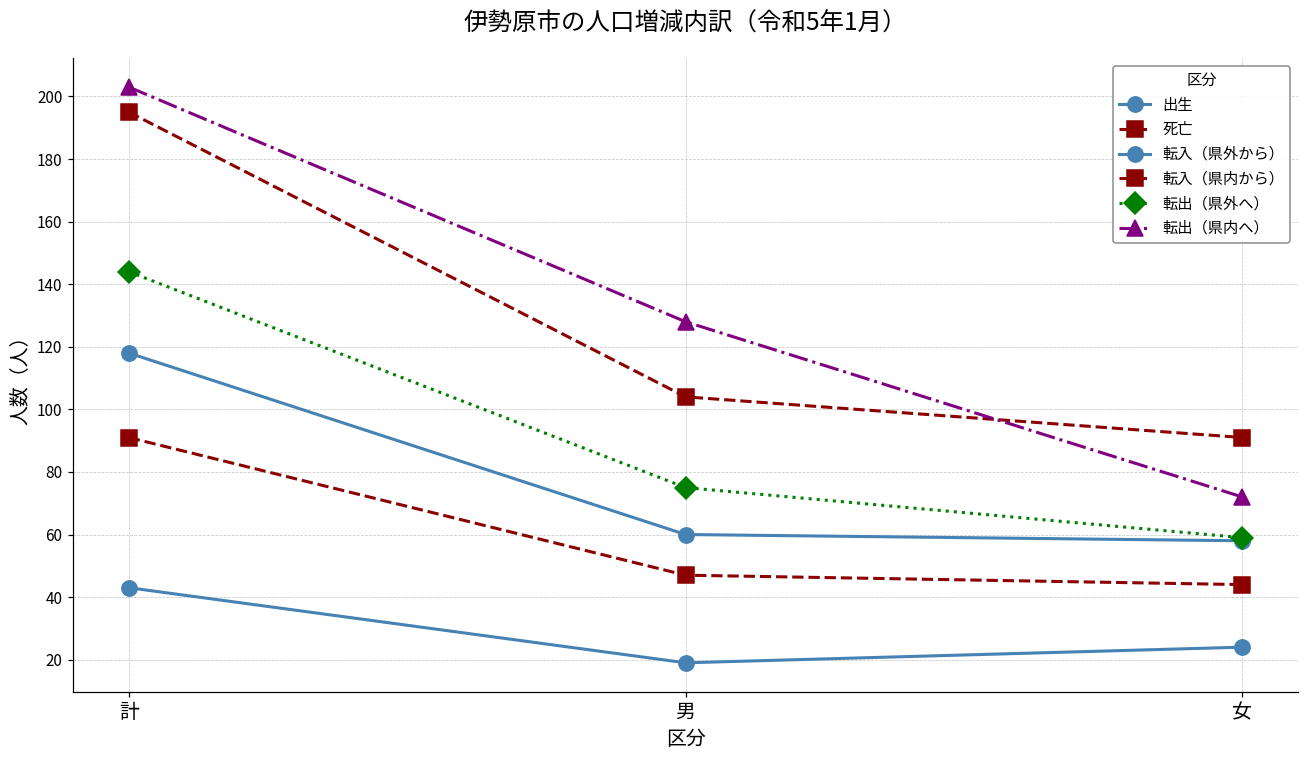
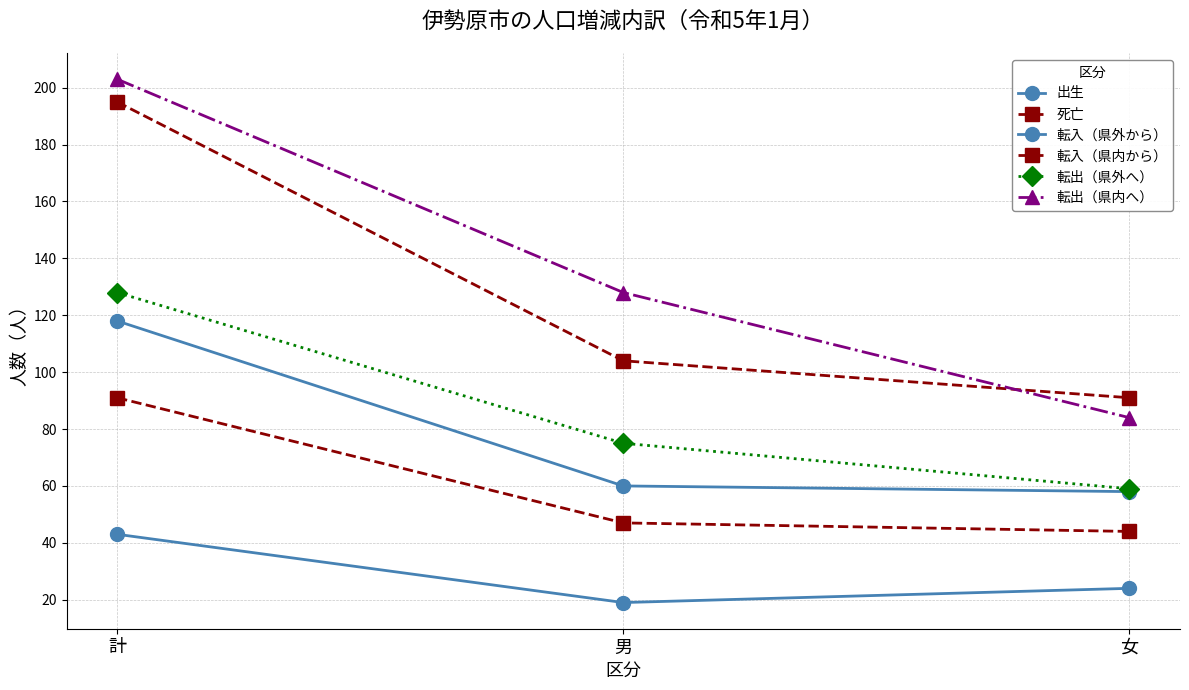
転出（県外へ）, 計: 144 -> 128
転出（県内へ）, 女: 72 -> 84
